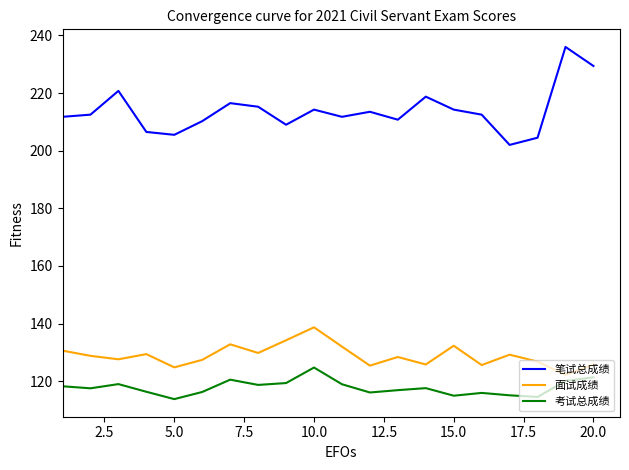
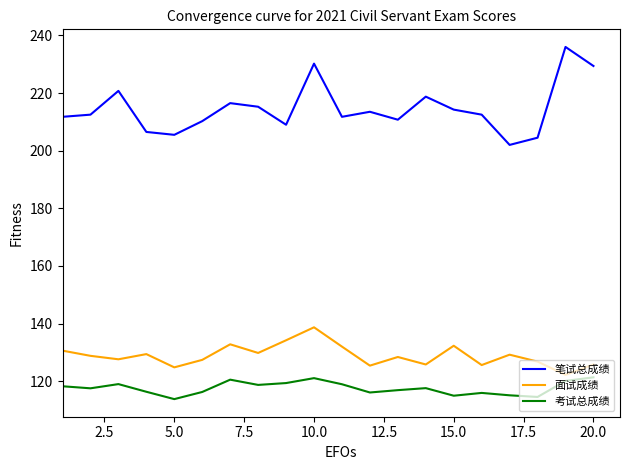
笔试总成绩, 10.0: 214 -> 230
考试总成绩, 10.0: 125 -> 121
